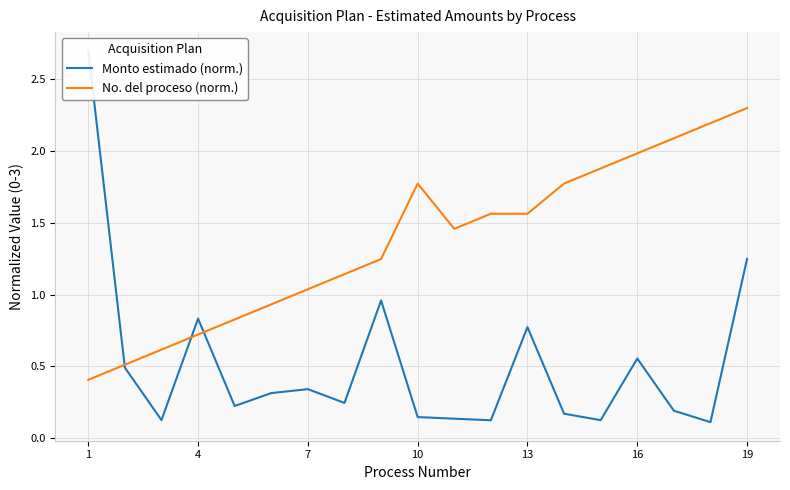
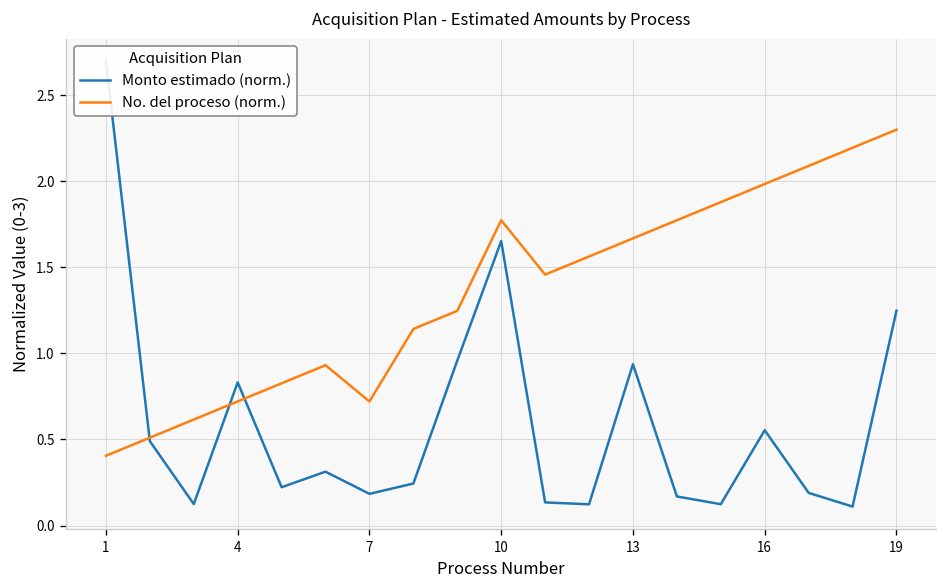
Monto estimado (norm.), 7: 0.34 -> 0.18
No. del proceso (norm.), 7: 1.04 -> 0.72
Monto estimado (norm.), 10: 0.15 -> 1.65
Monto estimado (norm.), 13: 0.77 -> 0.94
No. del proceso (norm.), 13: 1.56 -> 1.67
